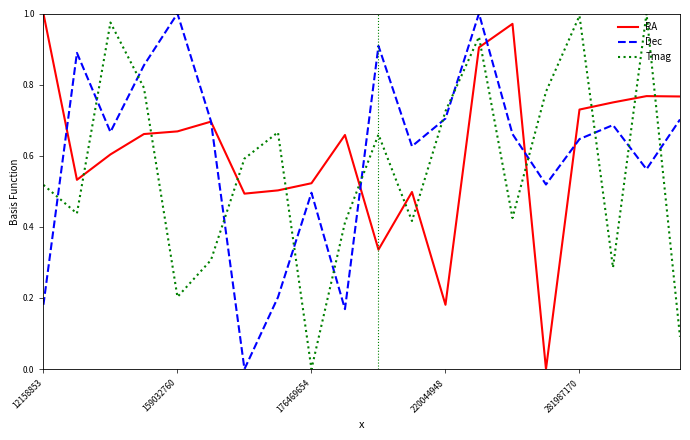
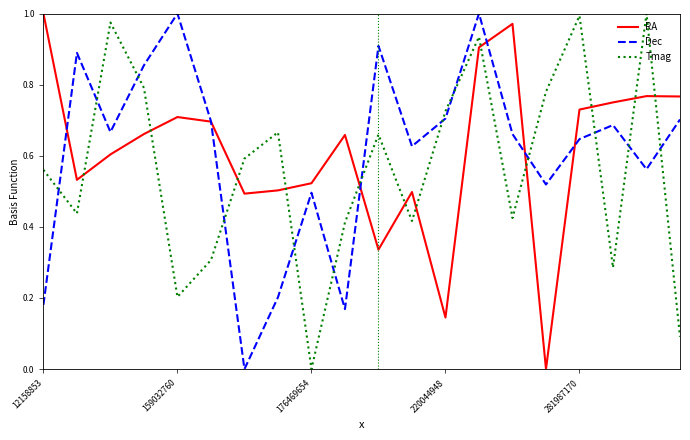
Tmag, 12158853: 0.52 -> 0.56
RA, 159032760: 0.67 -> 0.71
RA, 220044948: 0.18 -> 0.15
